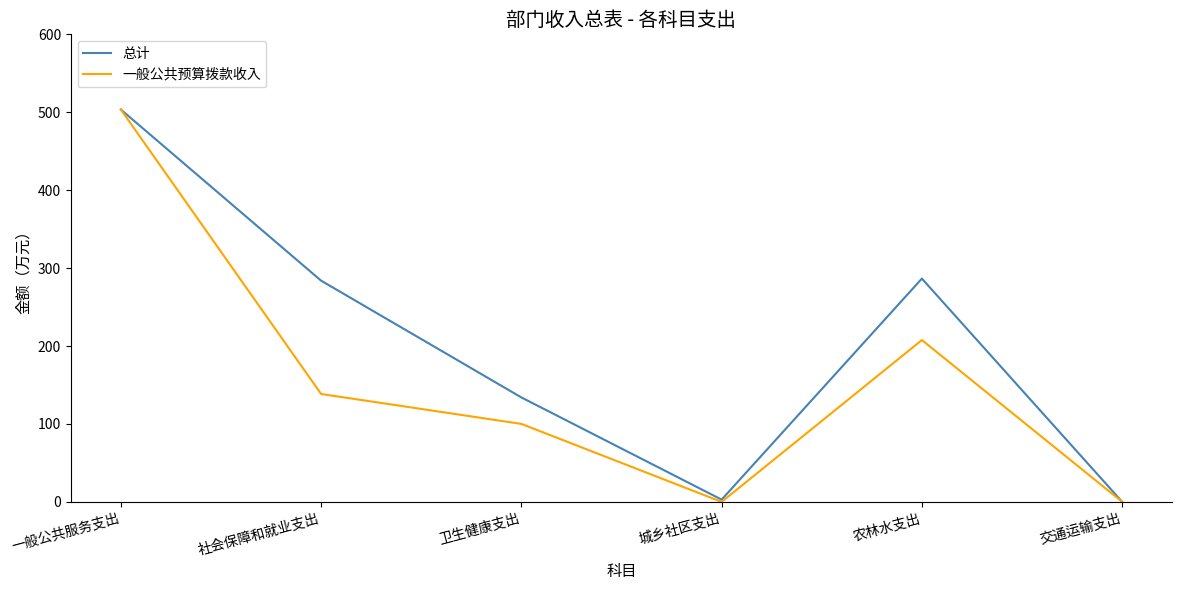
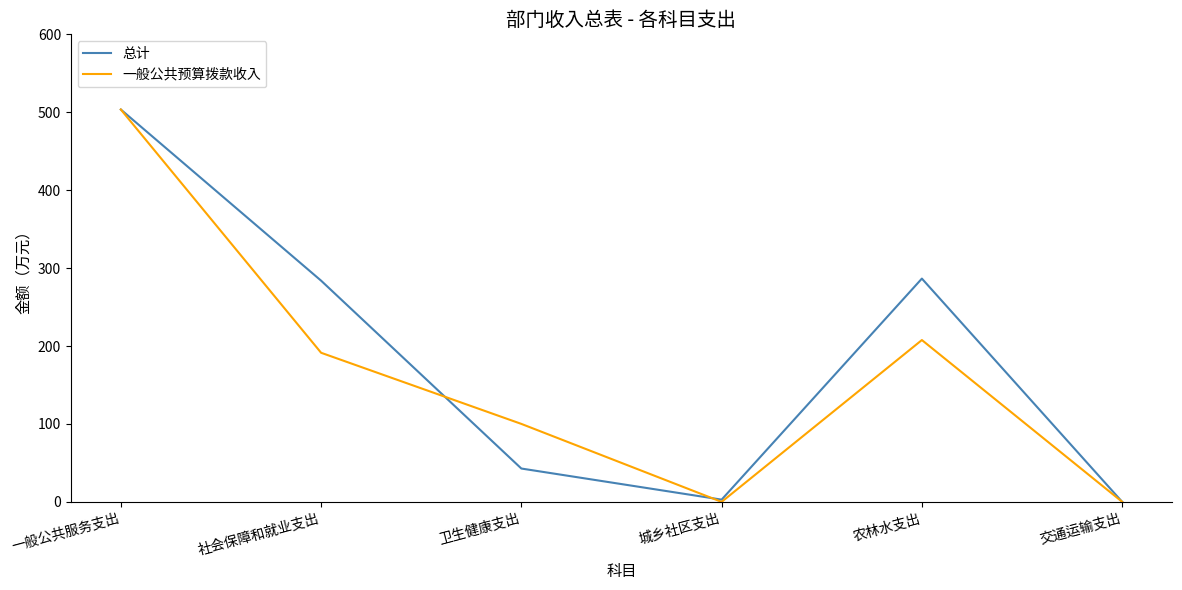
一般公共预算拨款收入, 社会保障和就业支出: 140 -> 190
总计, 卫生健康支出: 130 -> 40
